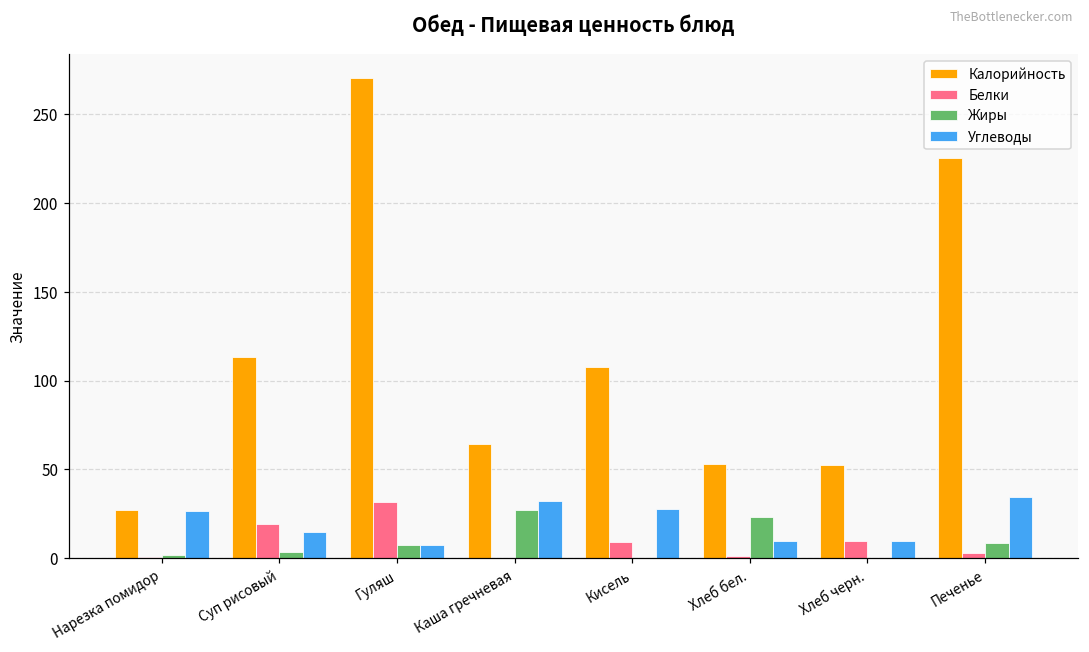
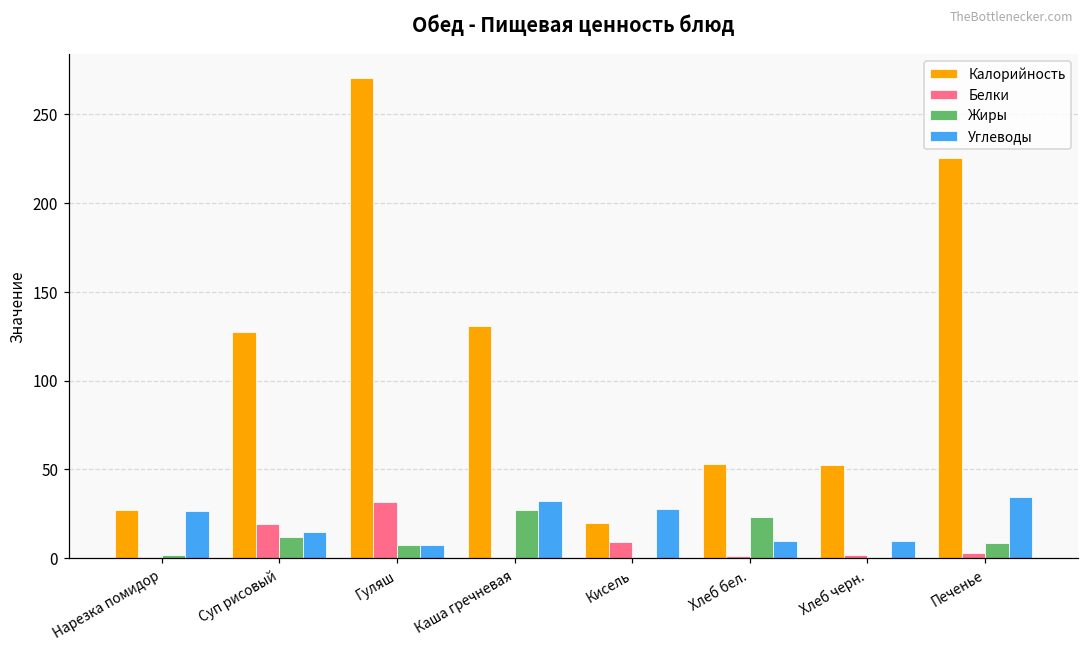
Калорийность, Суп рисовый: 113 -> 128
Жиры, Суп рисовый: 3 -> 12
Калорийность, Каша гречневая: 64 -> 131
Калорийность, Кисель: 108 -> 20
Белки, Хлеб черн.: 10 -> 2
